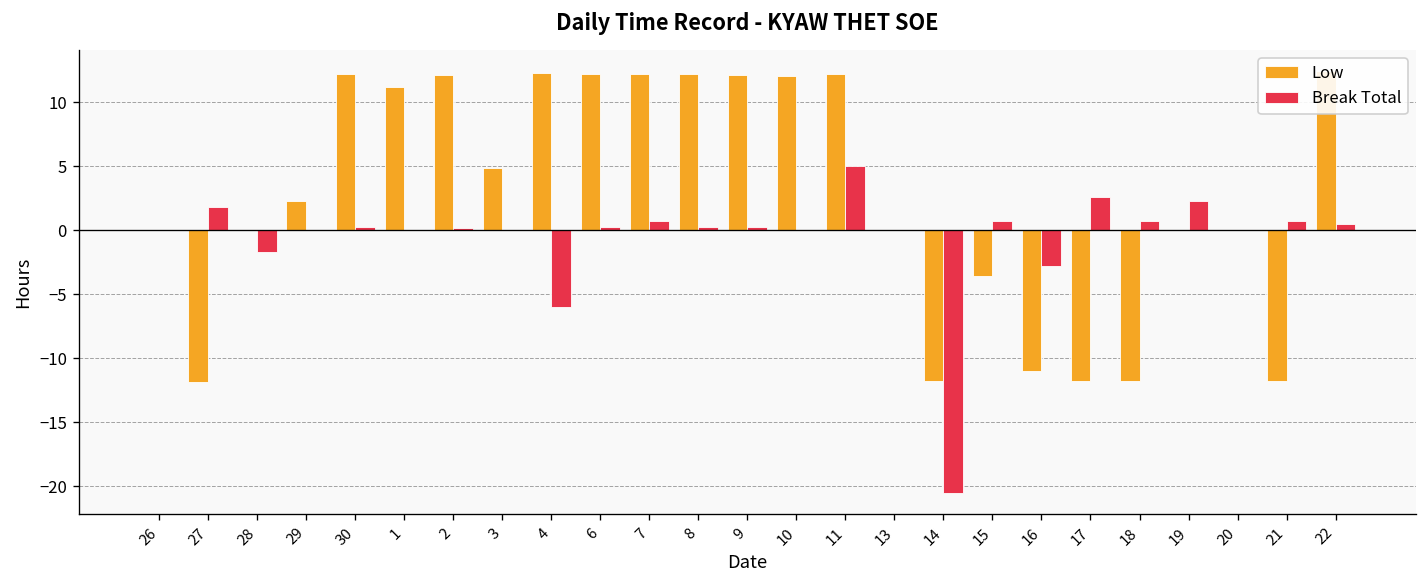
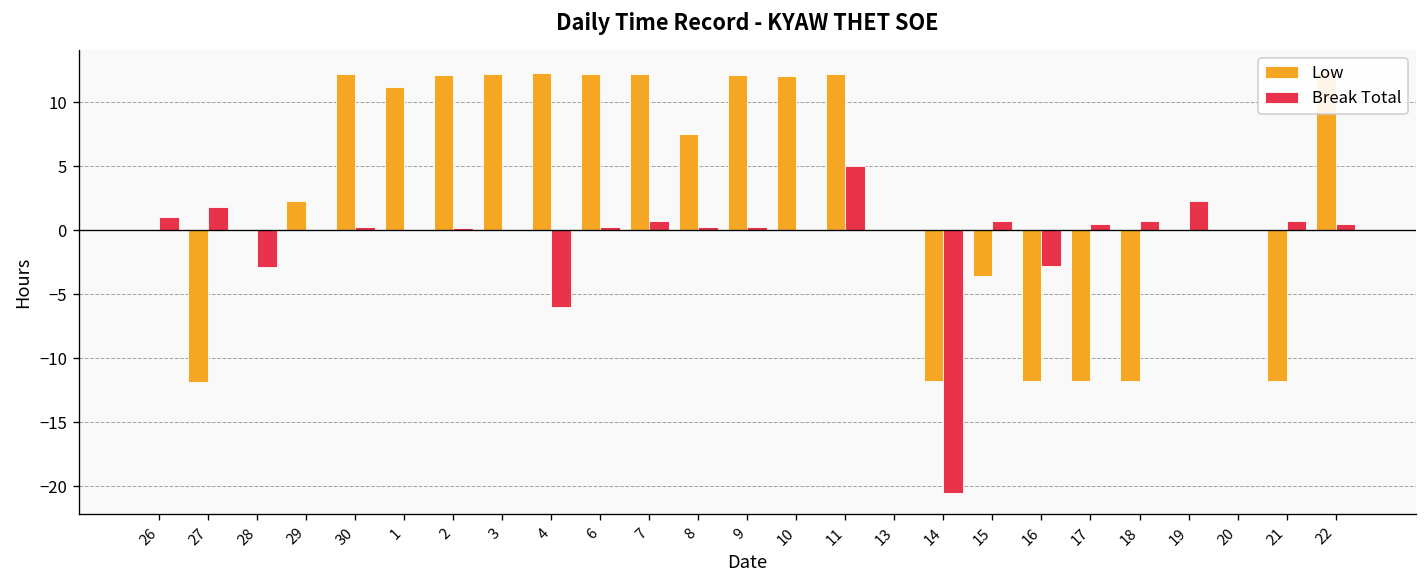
Break Total, 26: 0 -> 1
Break Total, 28: -1.7 -> -2.9
Low, 3: 4.9 -> 12.2
Low, 8: 12.2 -> 7.5
Low, 16: -11.0 -> -11.8
Break Total, 17: 2.6 -> 0.5
